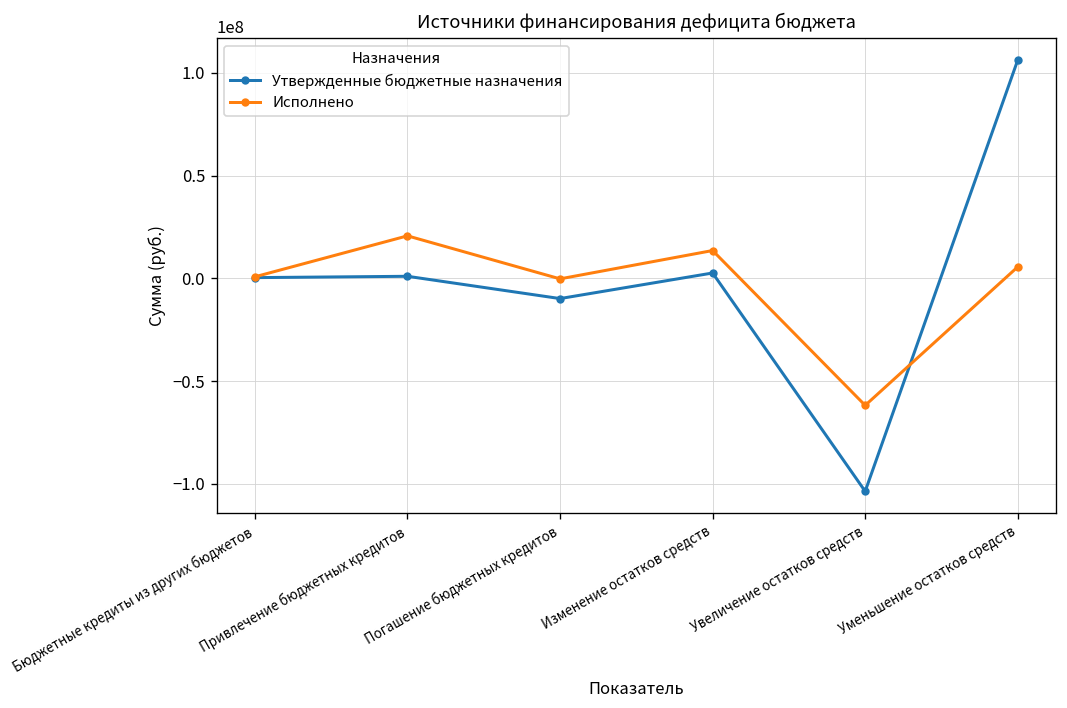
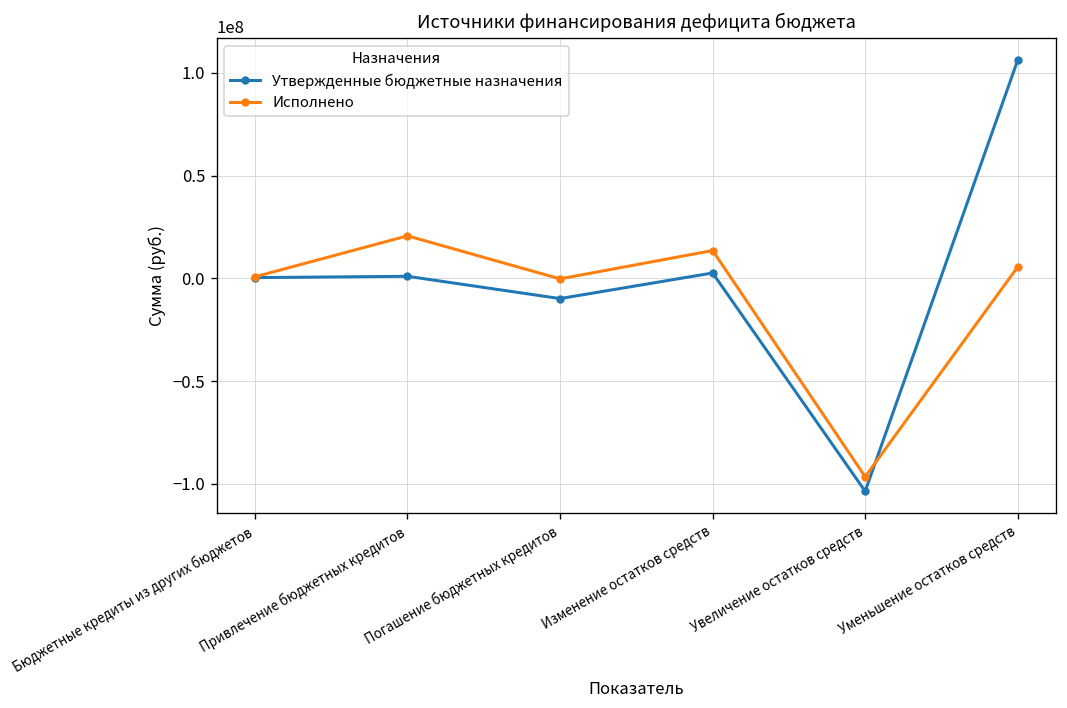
Исполнено, Увеличение остатков средств: -62000000 -> -97000000
